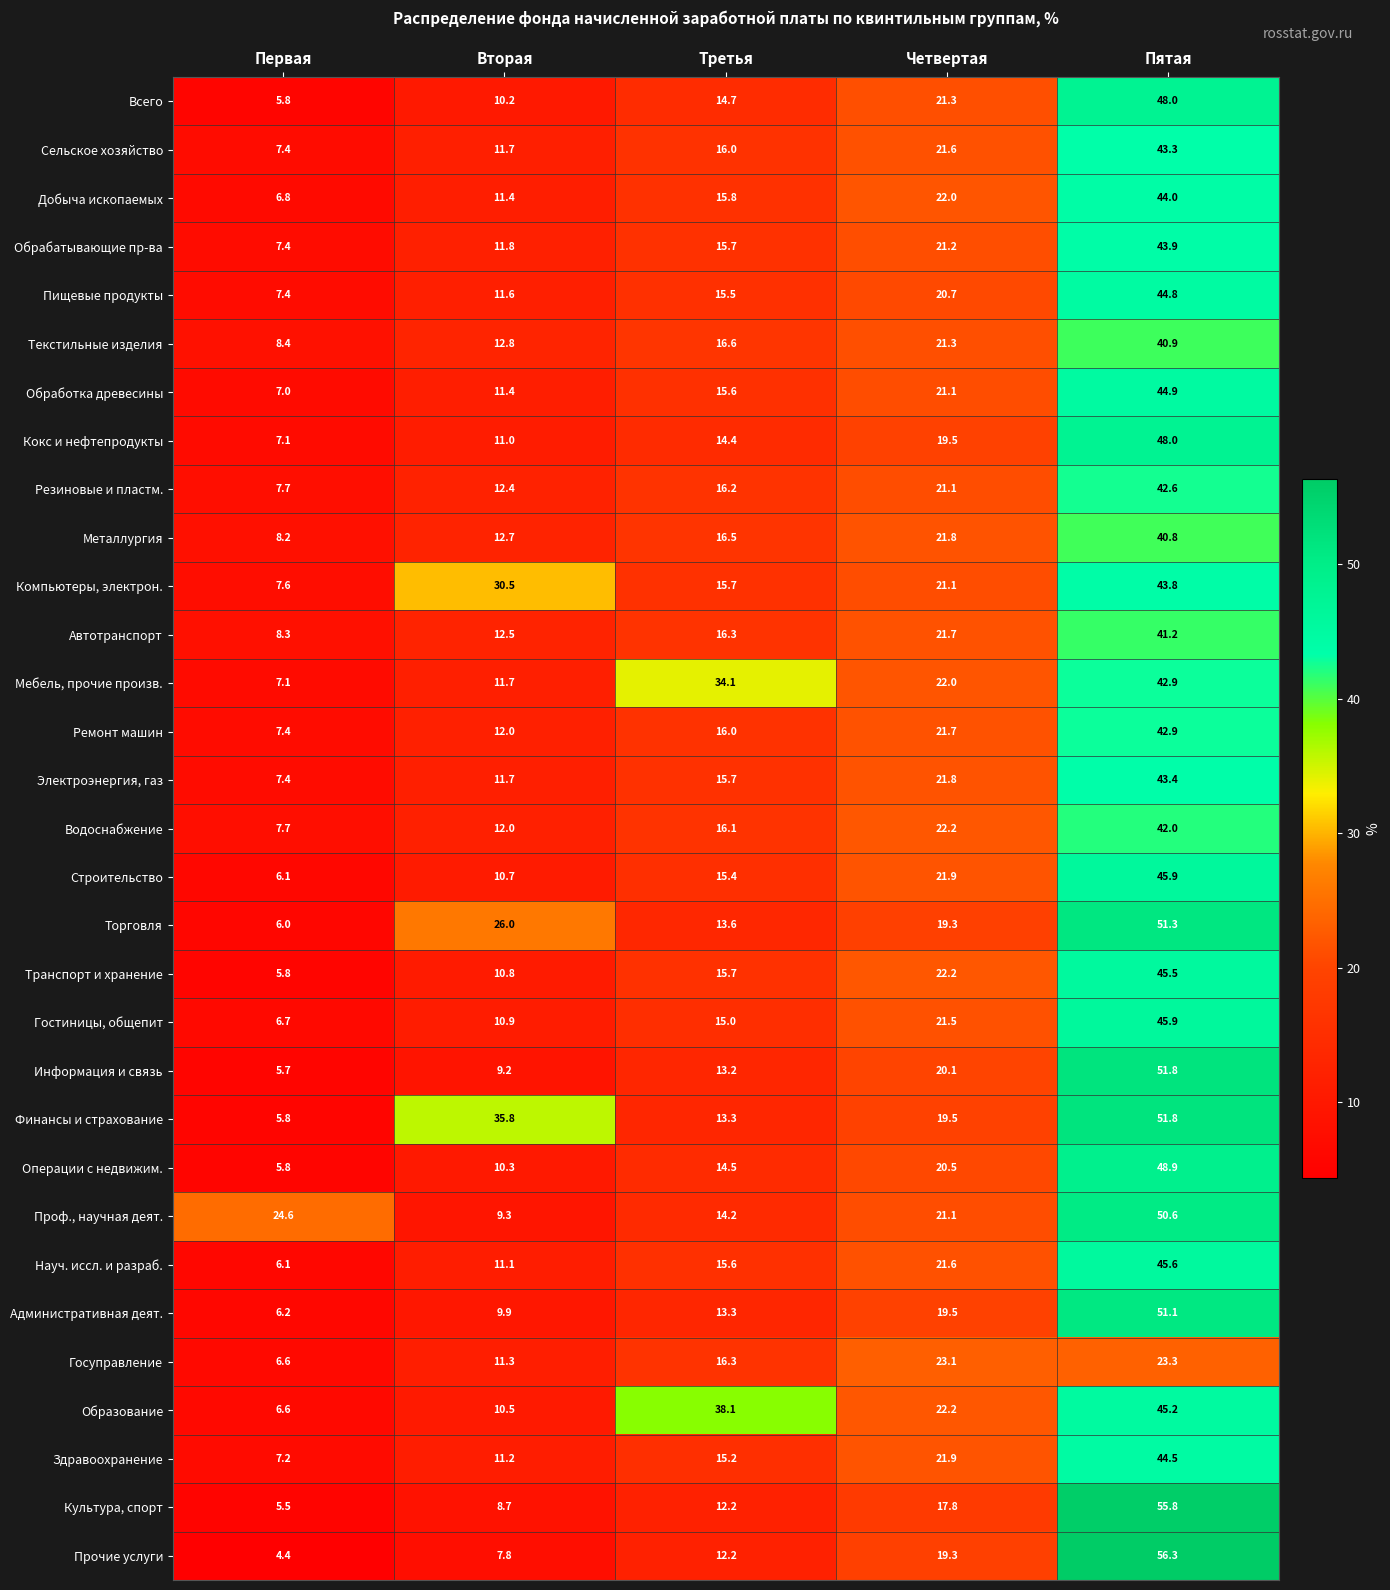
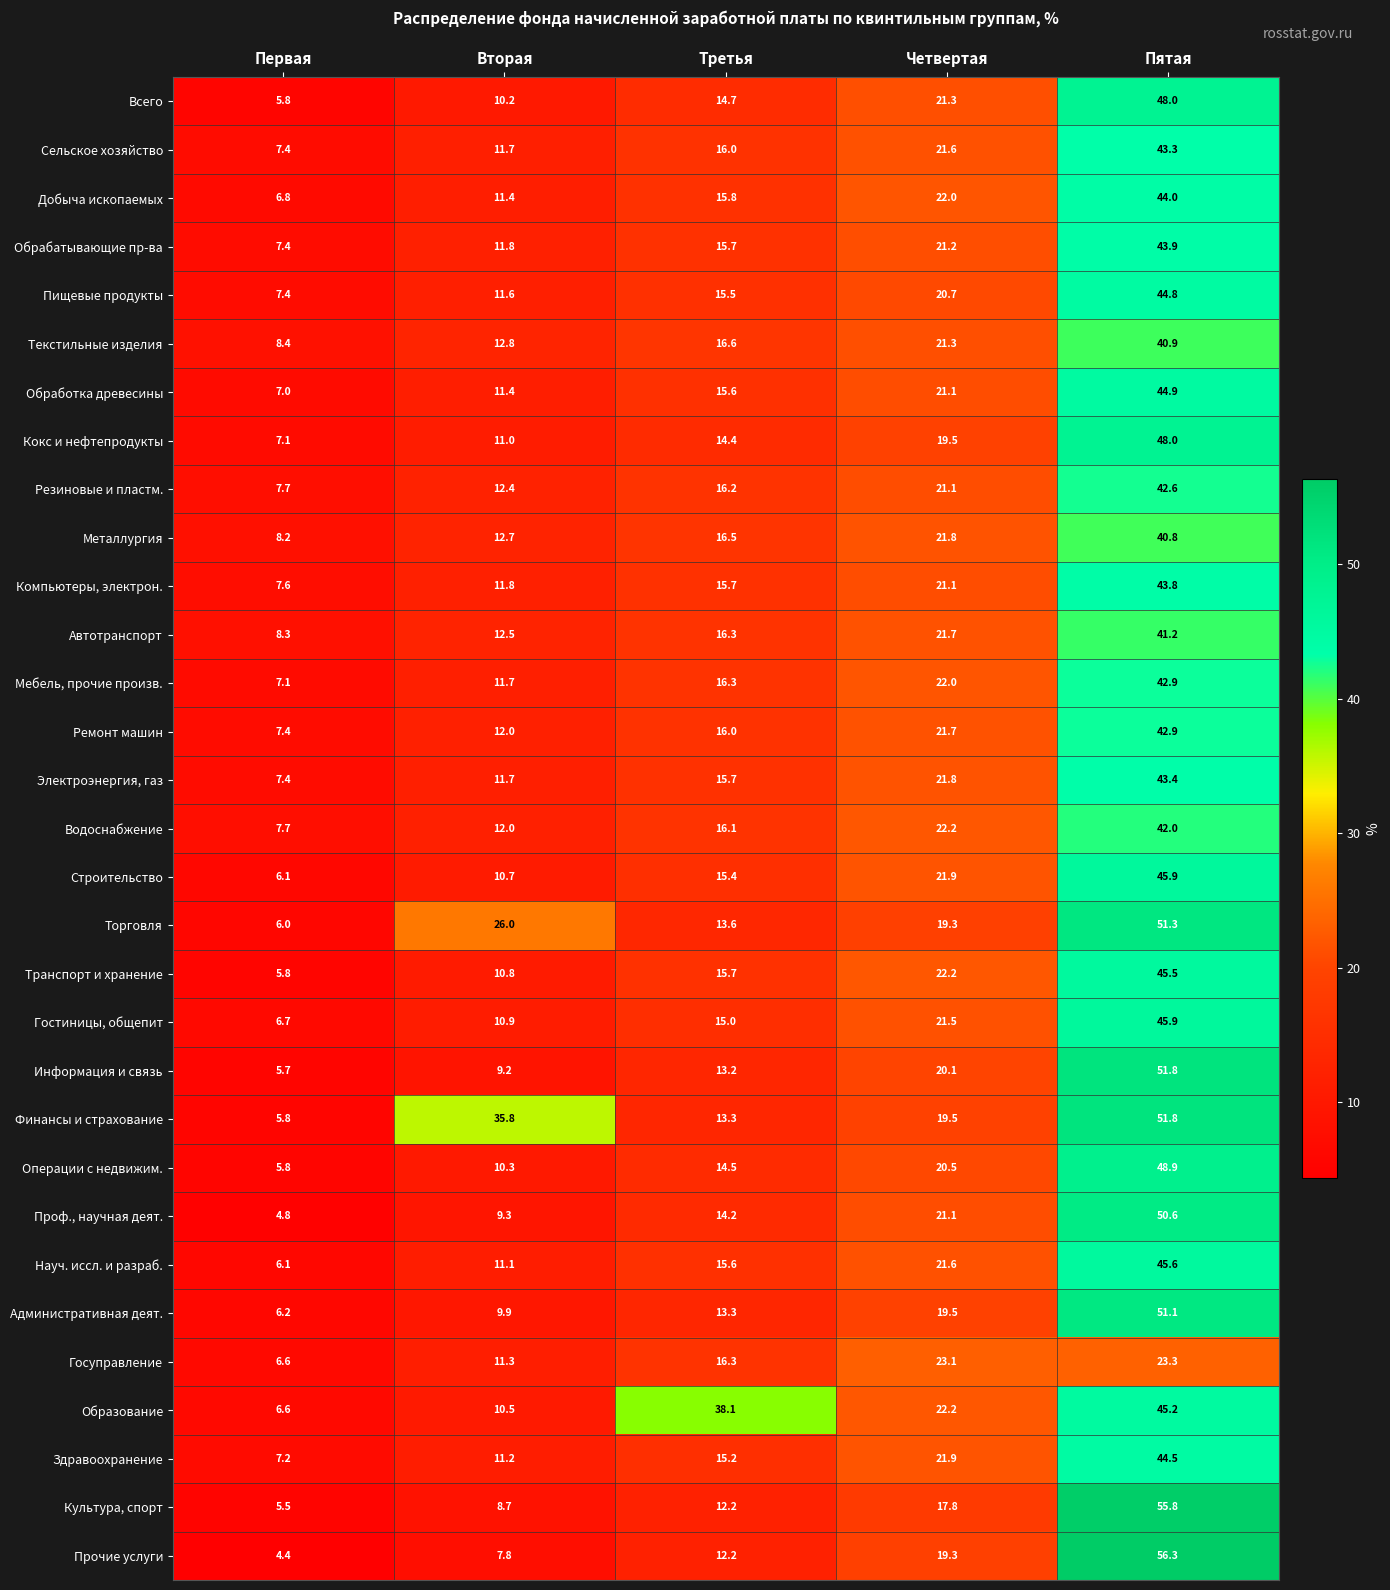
Компьютеры, электрон., Вторая: 30.5 -> 11.8
Мебель, прочие произв., Третья: 34.1 -> 16.3
Проф., научная деят., Первая: 24.6 -> 4.8
